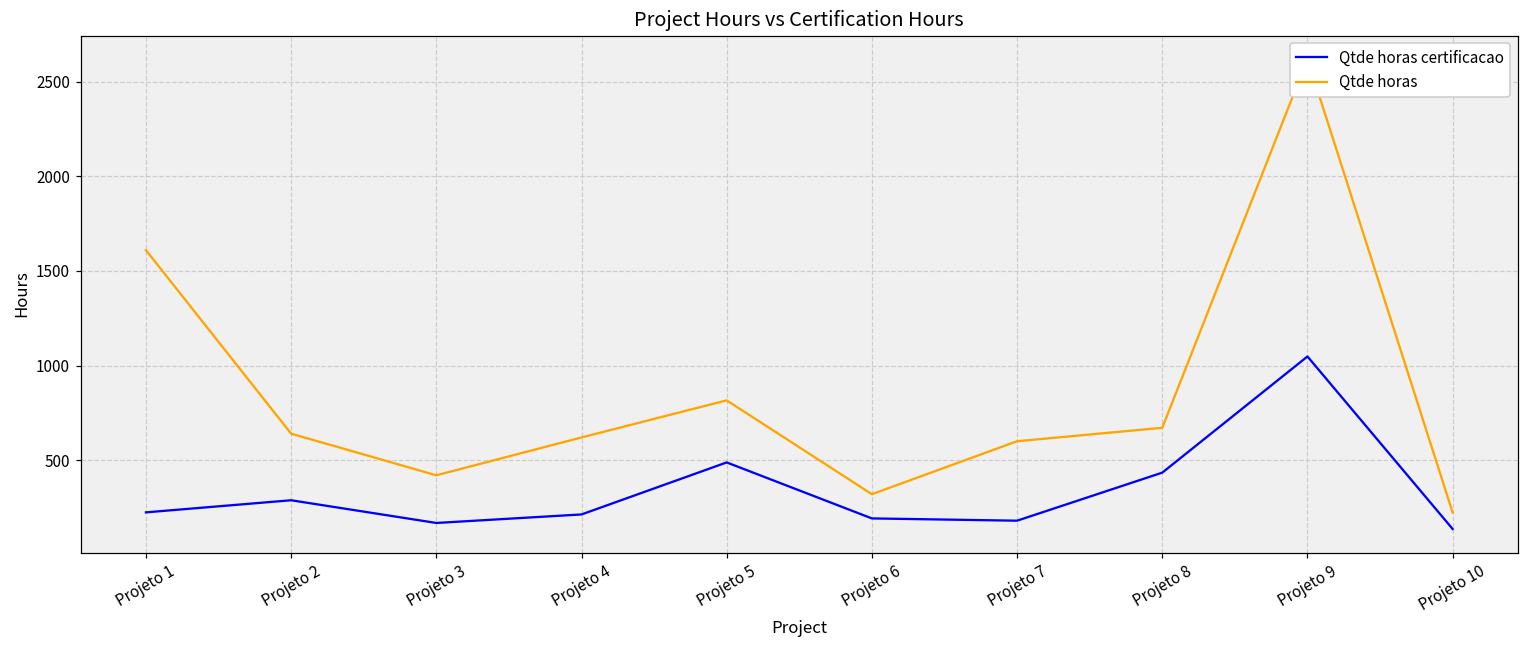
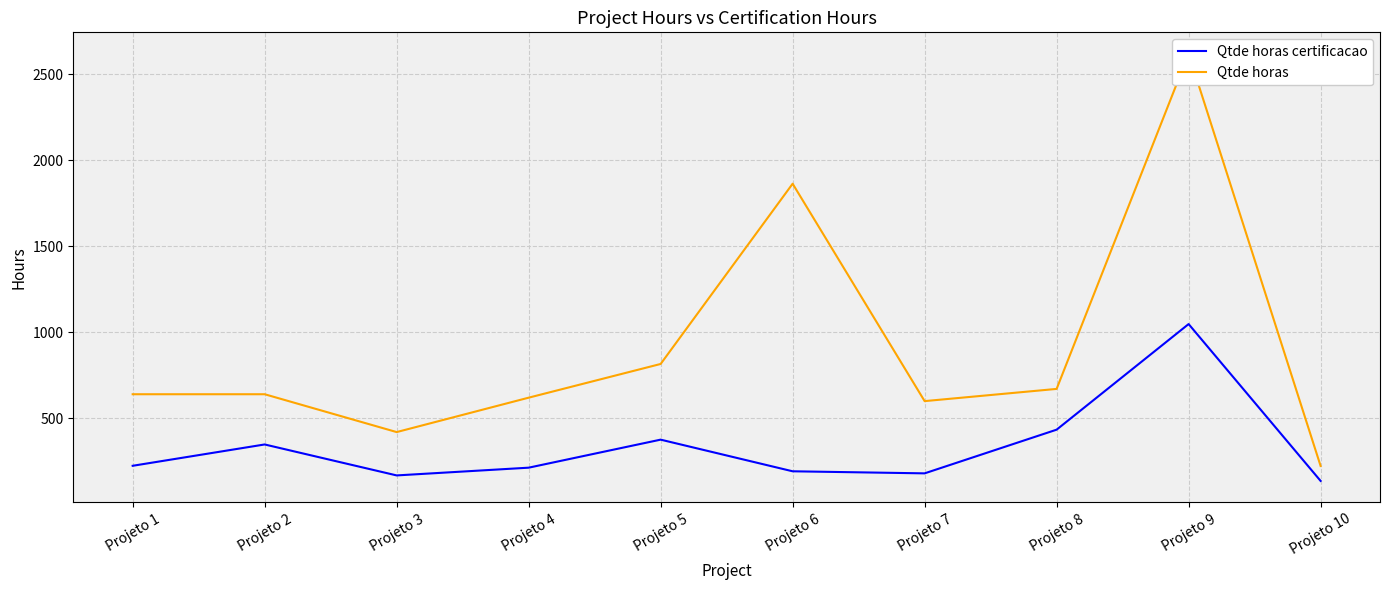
Qtde horas, Projeto 1: 1610 -> 640
Qtde horas certificacao, Projeto 2: 290 -> 350
Qtde horas certificacao, Projeto 5: 490 -> 380
Qtde horas, Projeto 6: 320 -> 1860
